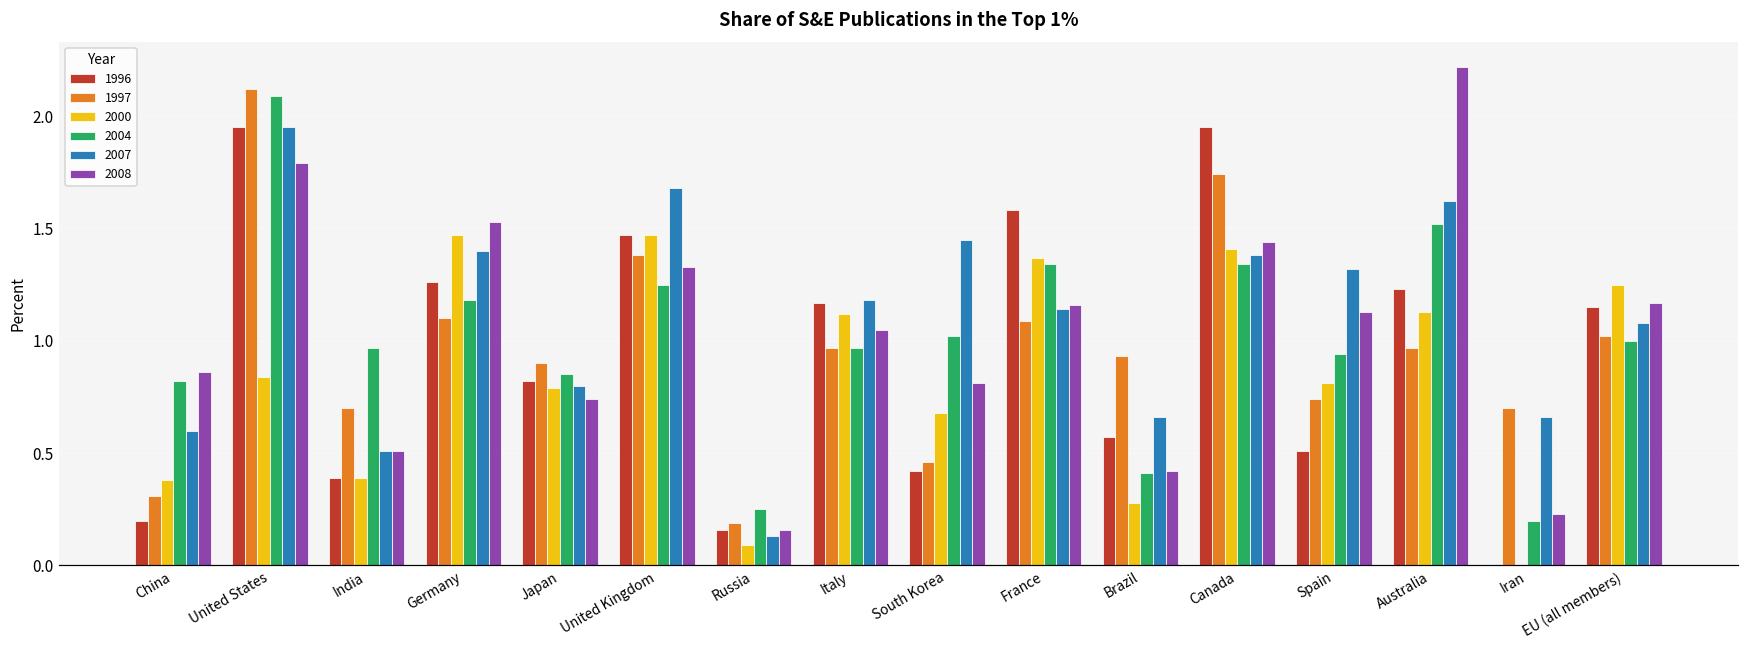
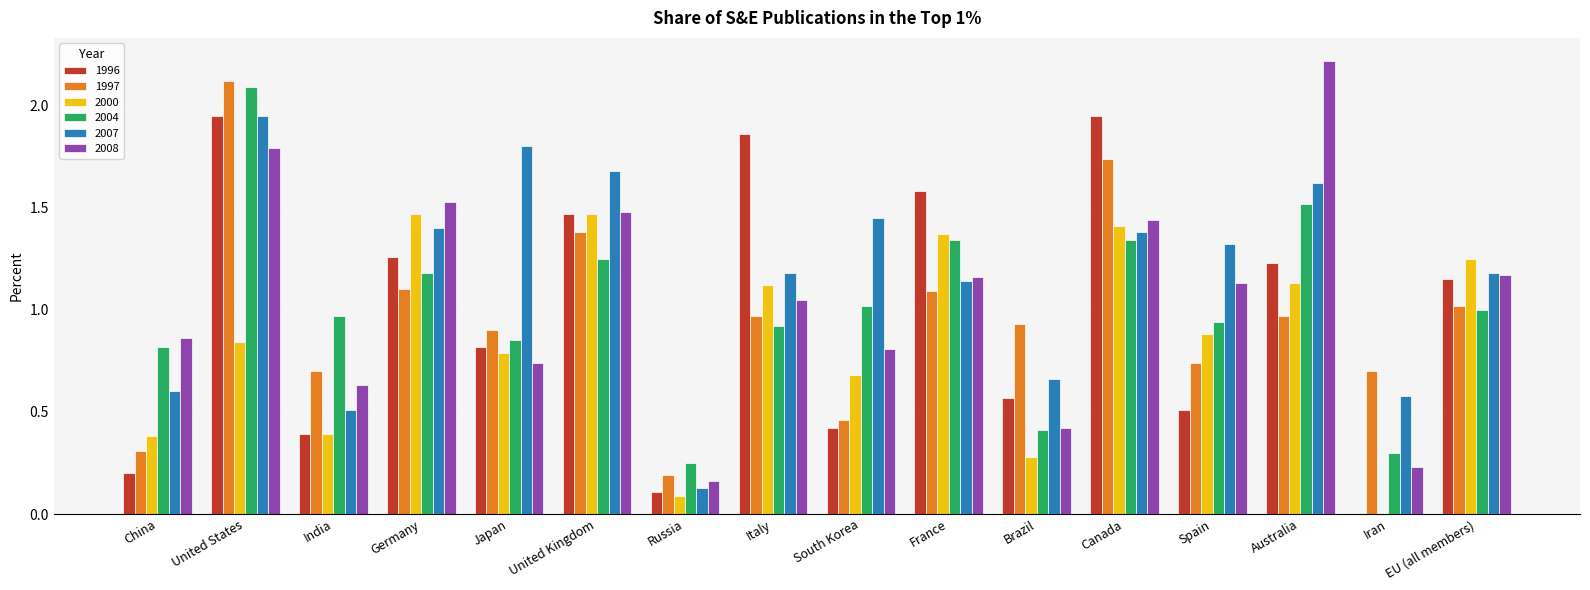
2008, India: 0.51 -> 0.63
2007, Japan: 0.8 -> 1.8
2008, United Kingdom: 1.33 -> 1.48
1996, Russia: 0.16 -> 0.11
1996, Italy: 1.17 -> 1.86
2004, Italy: 0.97 -> 0.92
2000, Spain: 0.81 -> 0.88
2004, Iran: 0.2 -> 0.3
2007, Iran: 0.66 -> 0.58
2007, EU (all members): 1.08 -> 1.18
